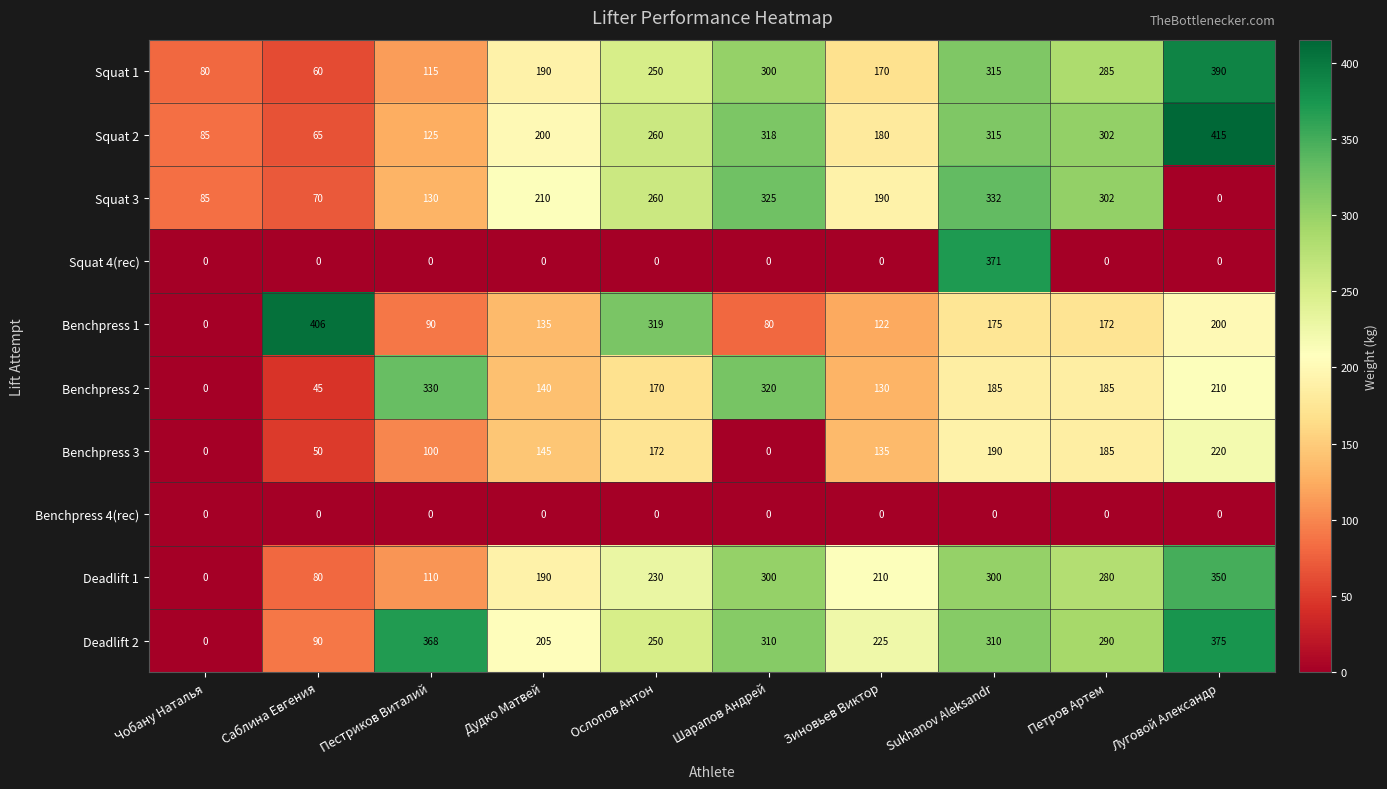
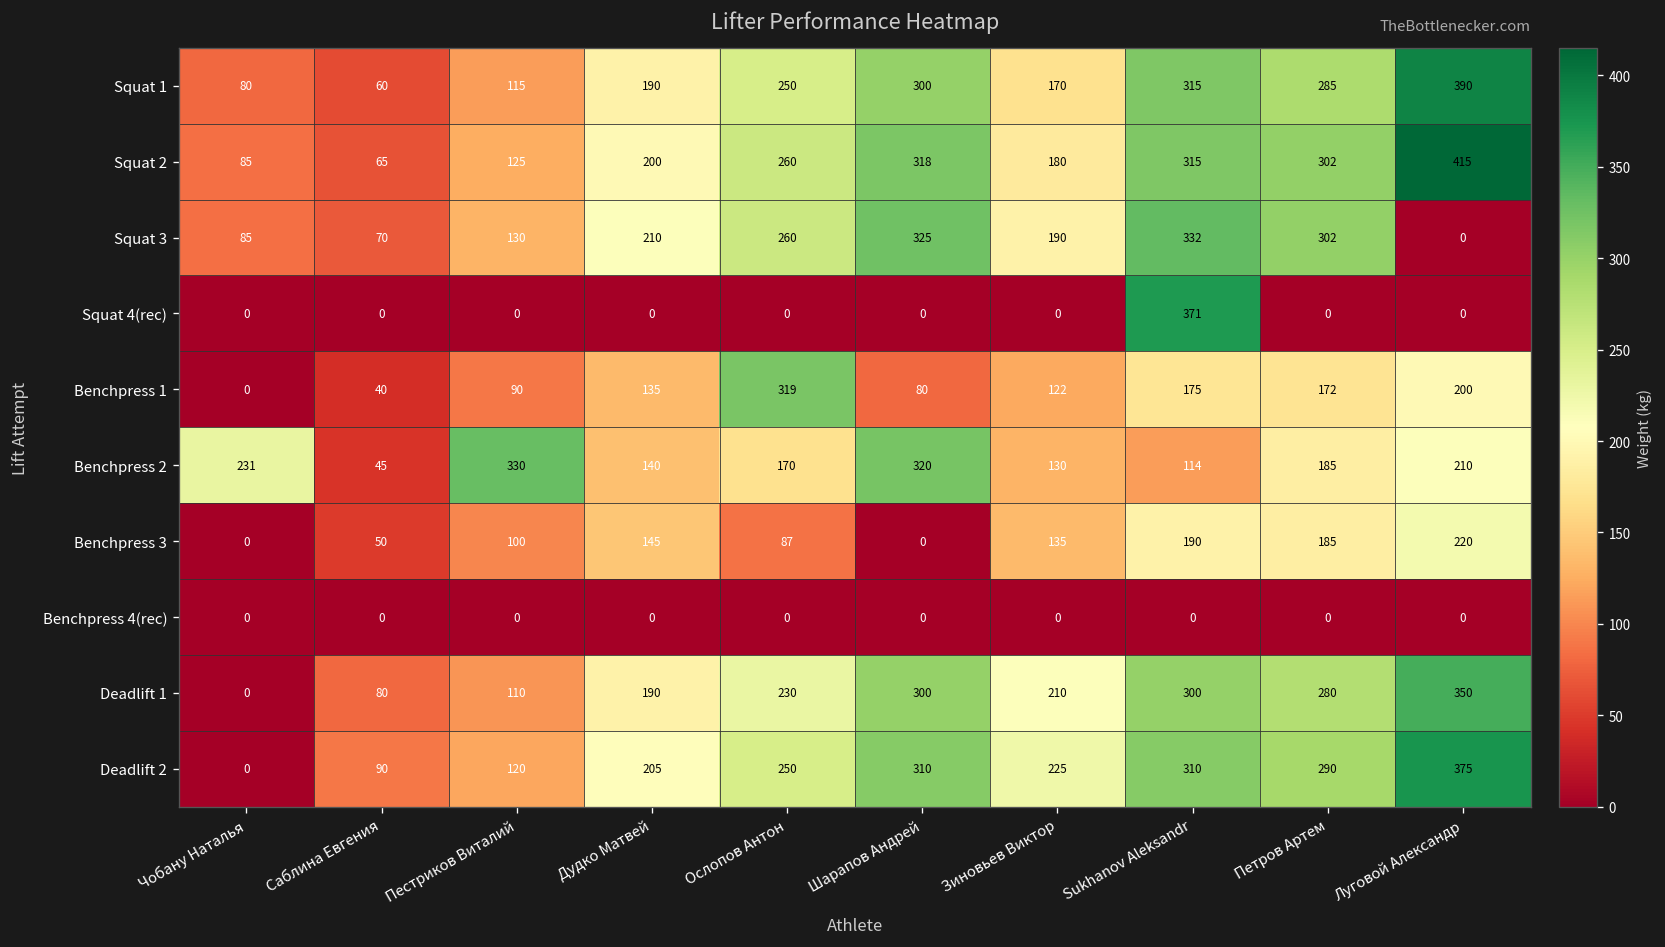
Benchpress 1, Саблина Евгения: 406 -> 40
Benchpress 2, Чобану Наталья: 0 -> 231
Benchpress 2, Sukhanov Aleksandr: 185 -> 114
Benchpress 3, Ослопов Антон: 172 -> 87
Deadlift 2, Пестриков Виталий: 368 -> 120
